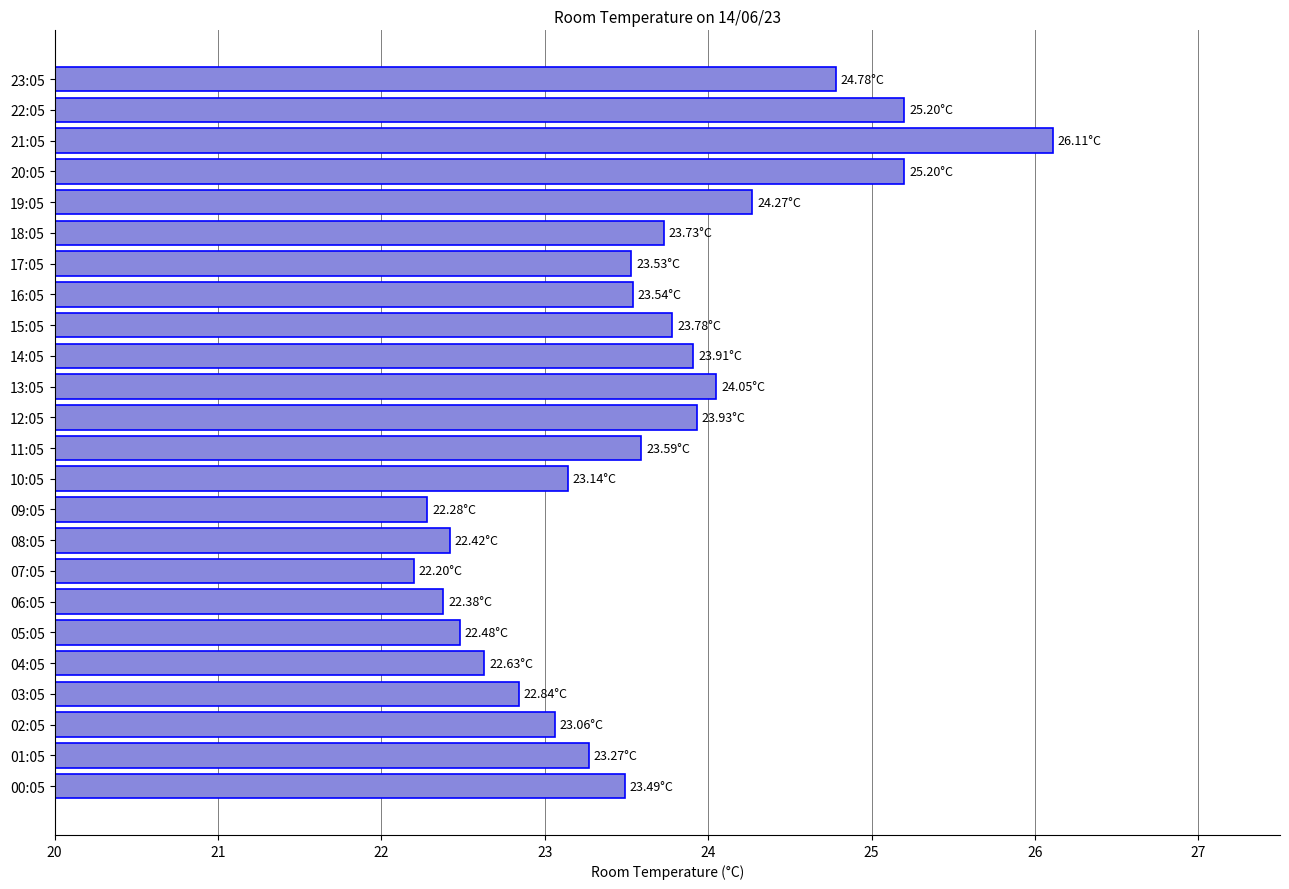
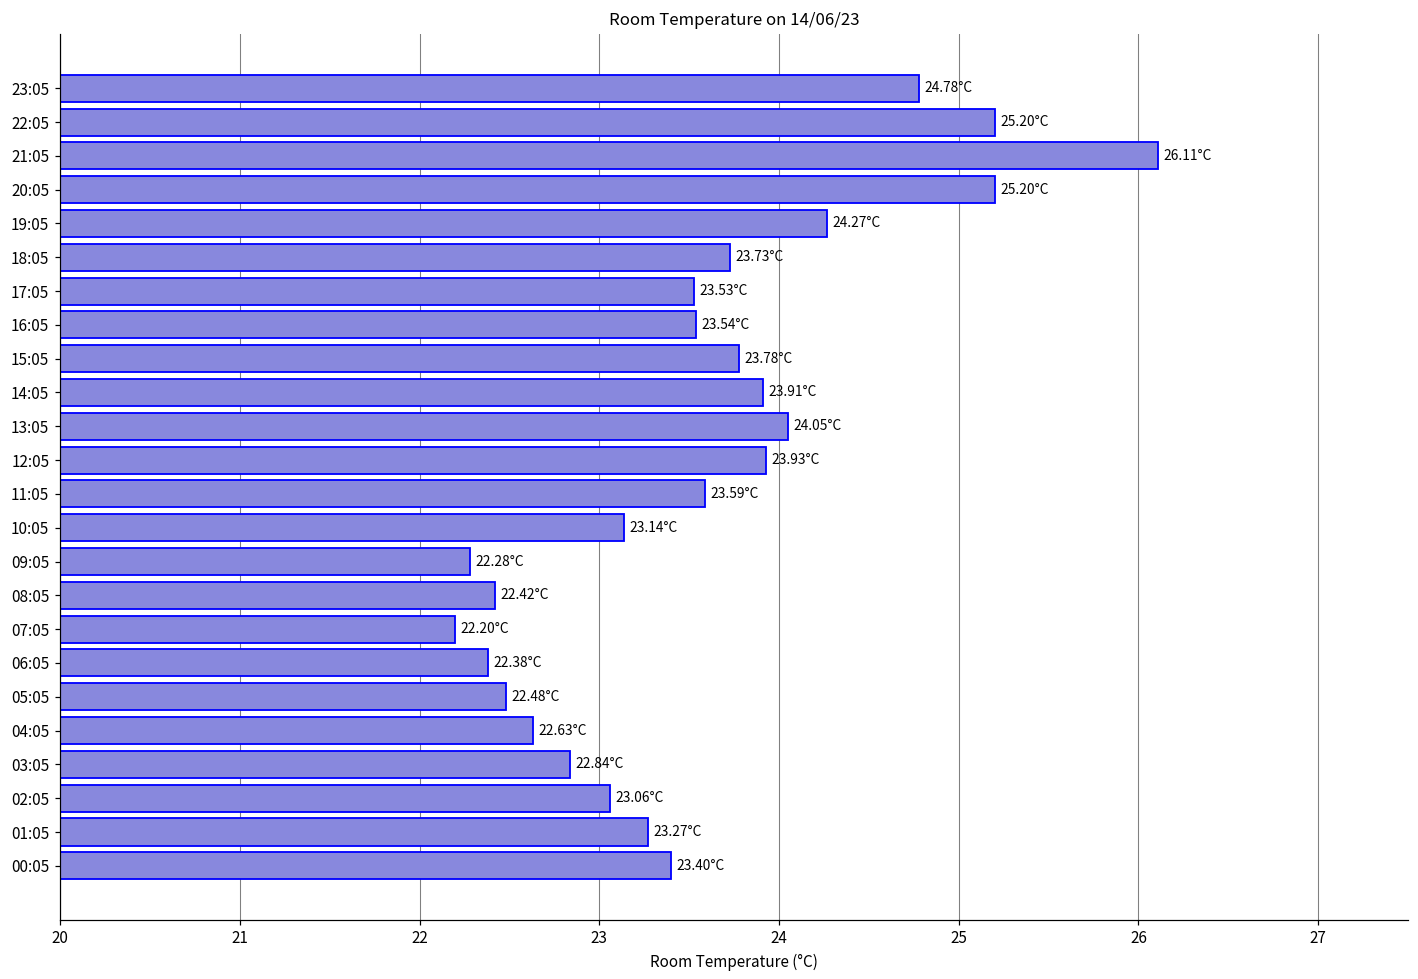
00:05: 23.49°C -> 23.40°C
